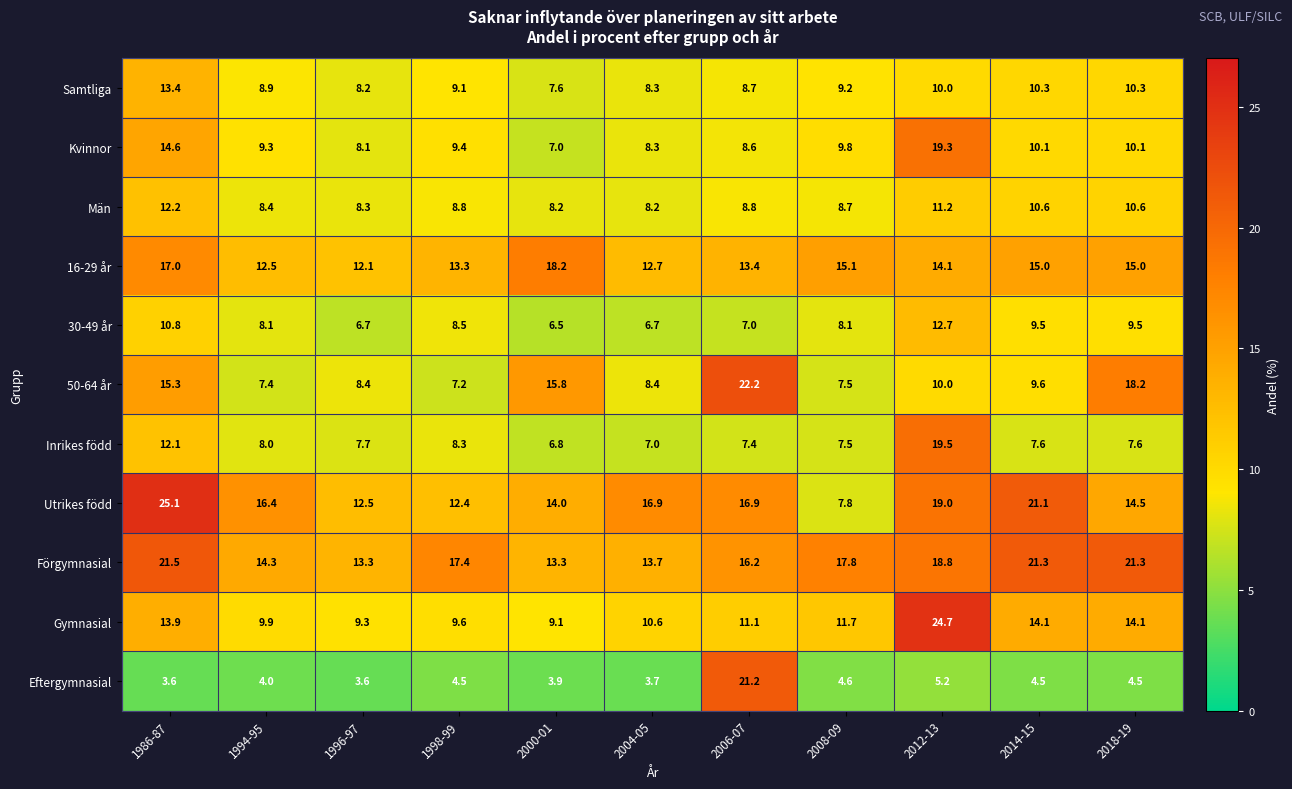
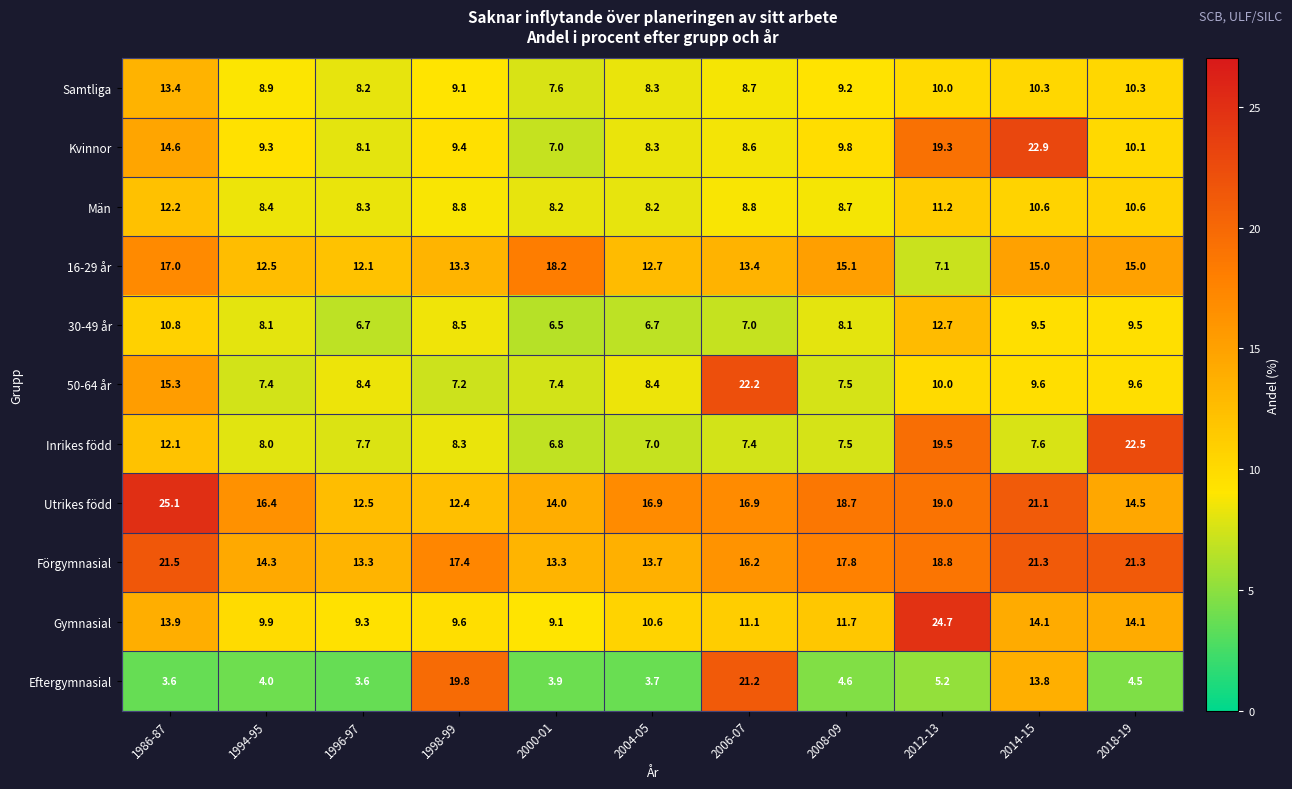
Kvinnor, 2014-15: 10.1 -> 22.9
16-29 år, 2012-13: 14.1 -> 7.1
50-64 år, 2000-01: 15.8 -> 7.4
50-64 år, 2018-19: 18.2 -> 9.6
Inrikes född, 2018-19: 7.6 -> 22.5
Utrikes född, 2008-09: 7.8 -> 18.7
Eftergymnasial, 1998-99: 4.5 -> 19.8
Eftergymnasial, 2014-15: 4.5 -> 13.8
